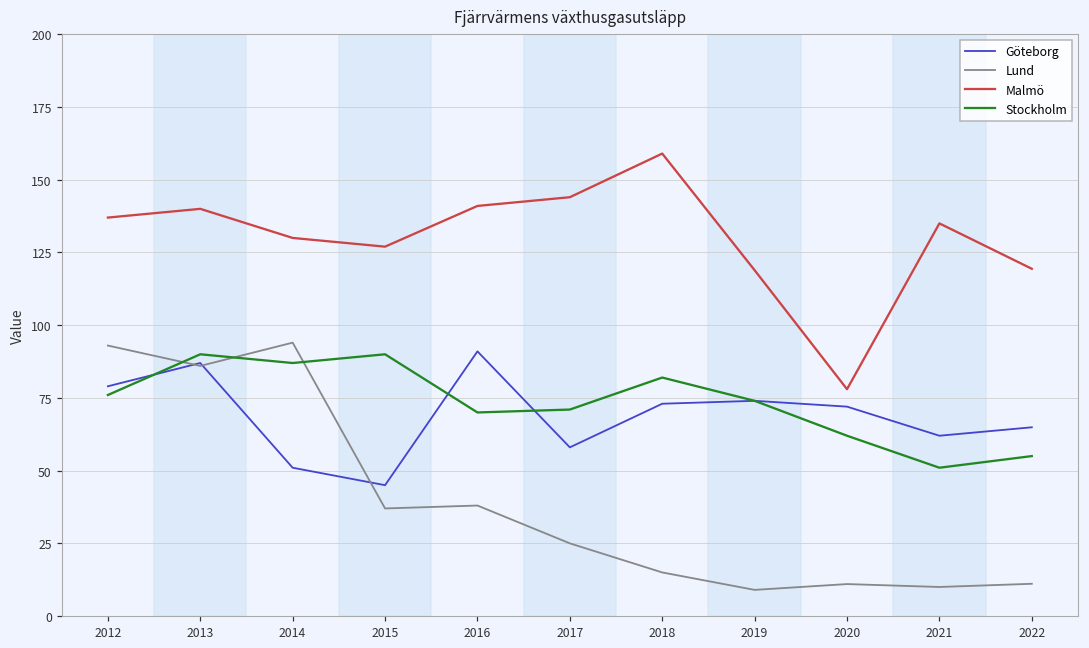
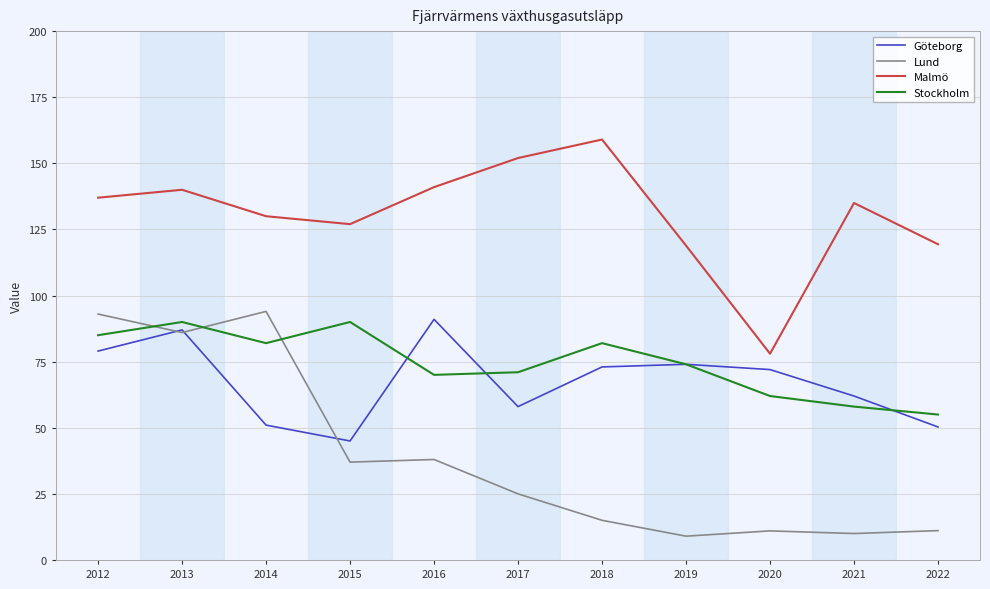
Stockholm, 2012: 76 -> 85
Stockholm, 2014: 87 -> 82
Malmö, 2017: 144 -> 152
Stockholm, 2021: 51 -> 58
Göteborg, 2022: 65 -> 50
